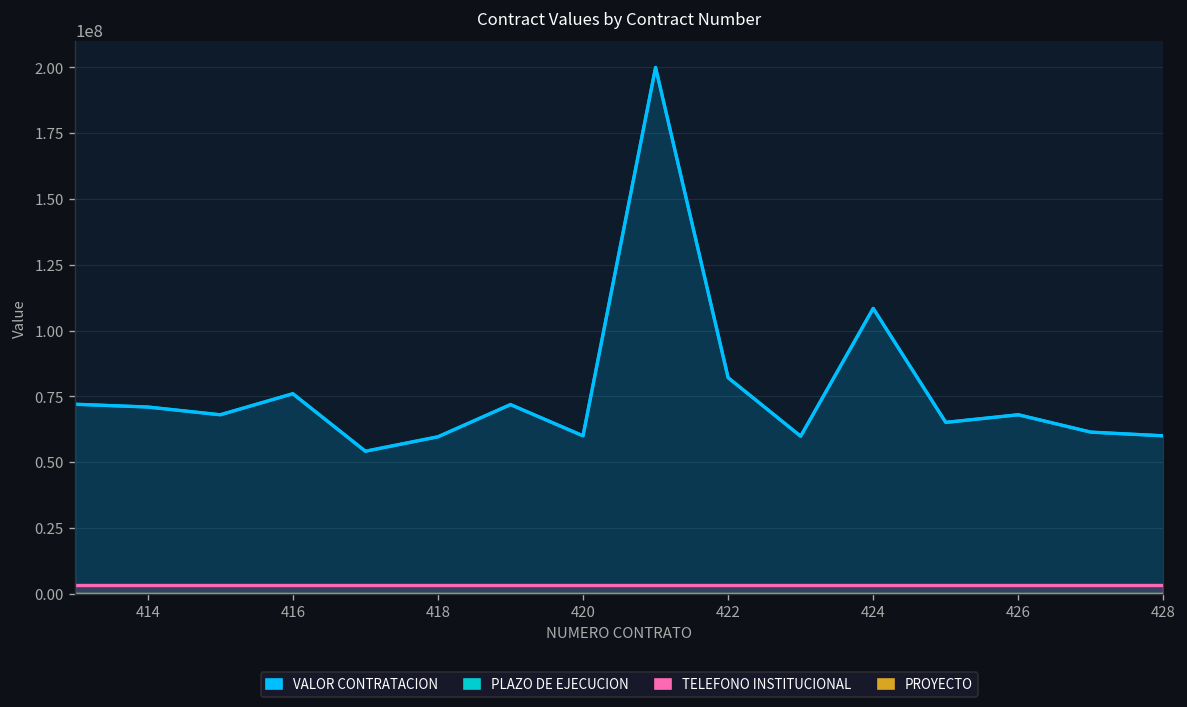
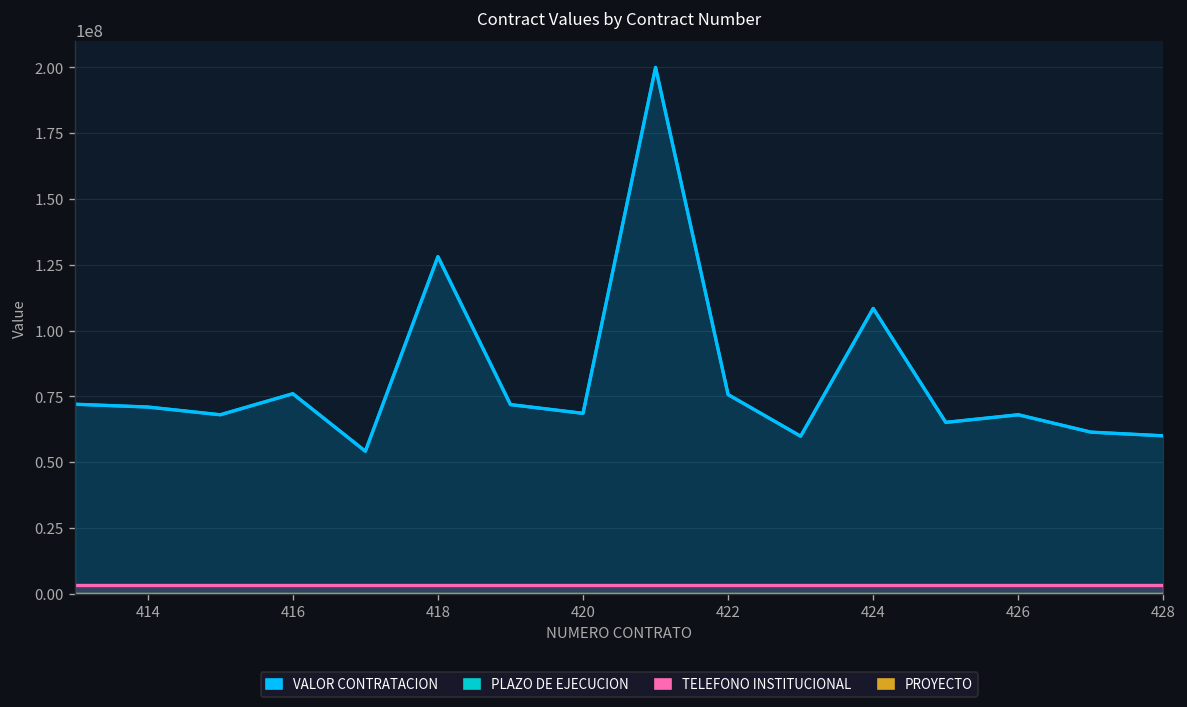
VALOR CONTRATACION, 418: 60000000 -> 128000000
VALOR CONTRATACION, 420: 60000000 -> 69000000
VALOR CONTRATACION, 422: 82000000 -> 76000000
